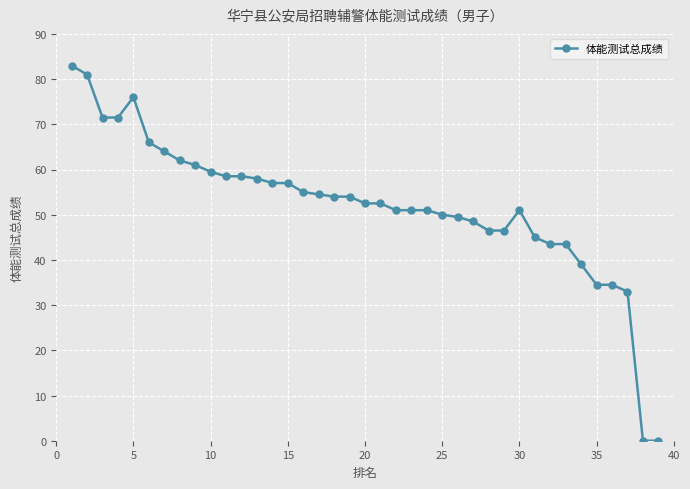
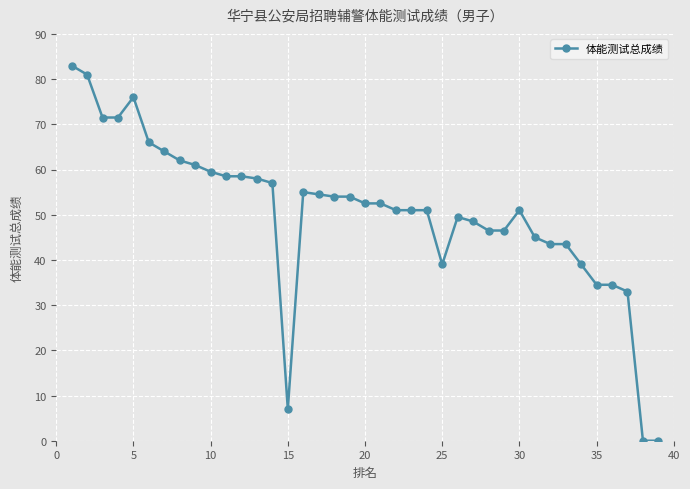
15: 57 -> 7
25: 50 -> 39
